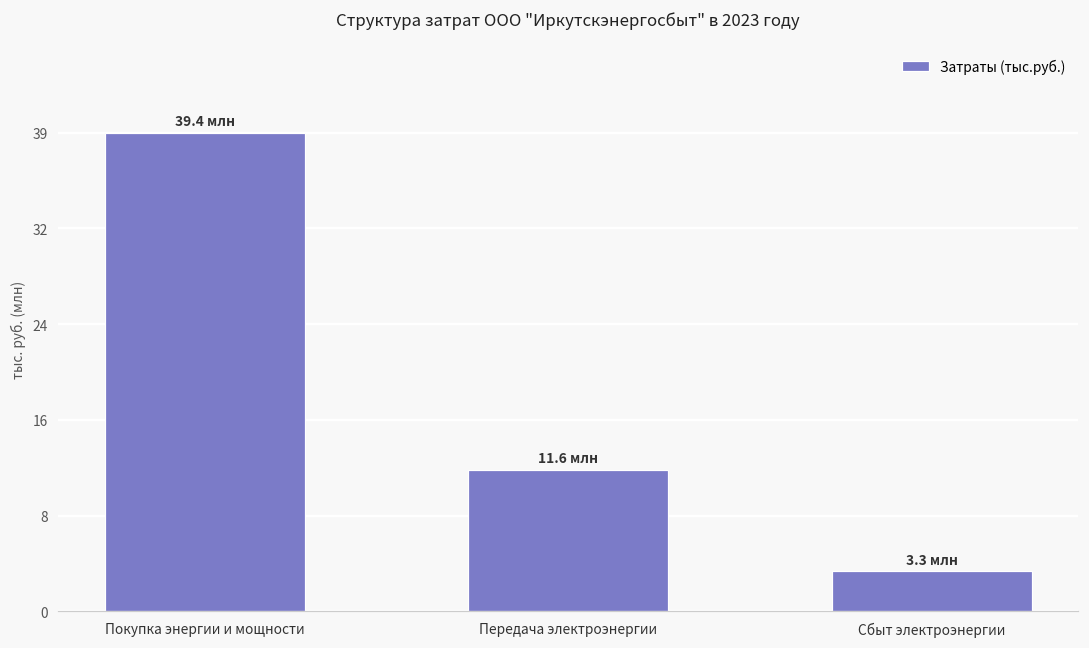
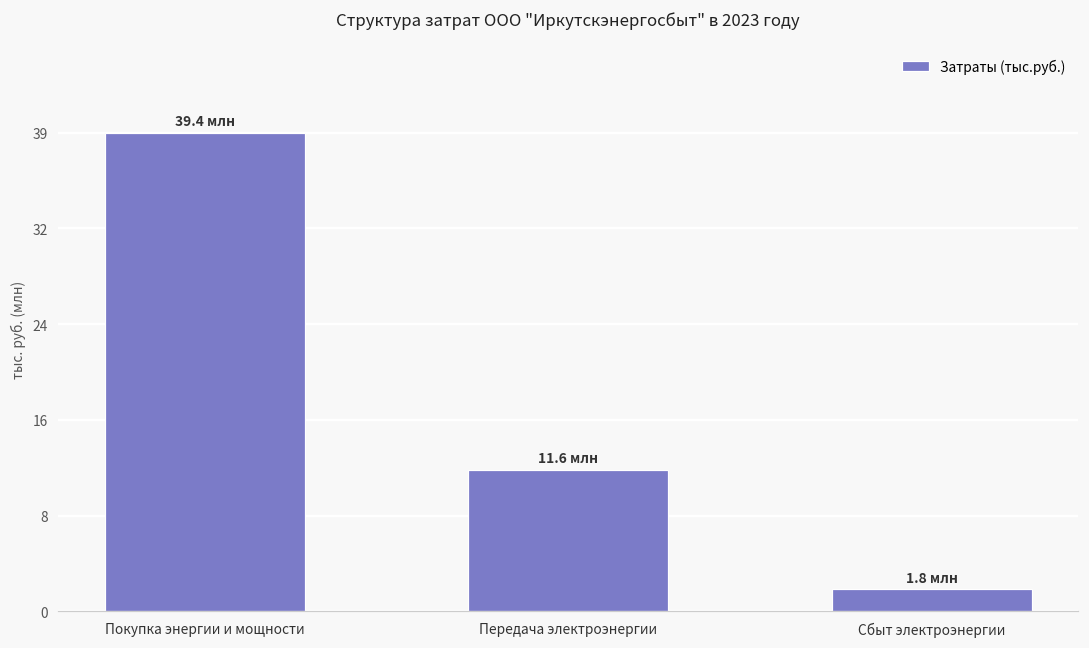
Сбыт электроэнергии: 3.3 -> 1.8
